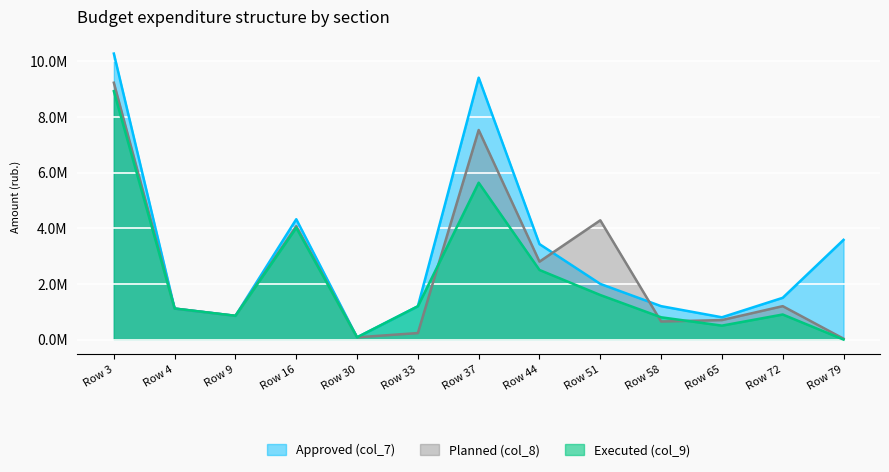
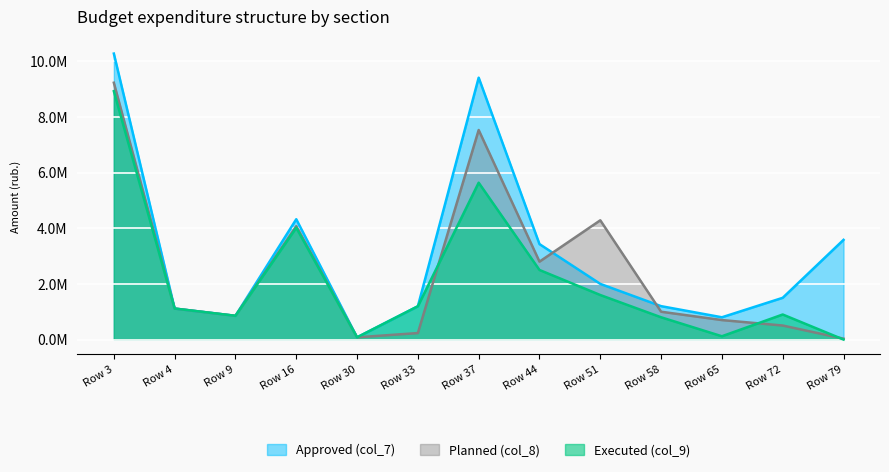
Planned (col_8), Row 58: 600000 -> 1000000
Executed (col_9), Row 65: 500000 -> 100000
Planned (col_8), Row 72: 1200000 -> 500000
